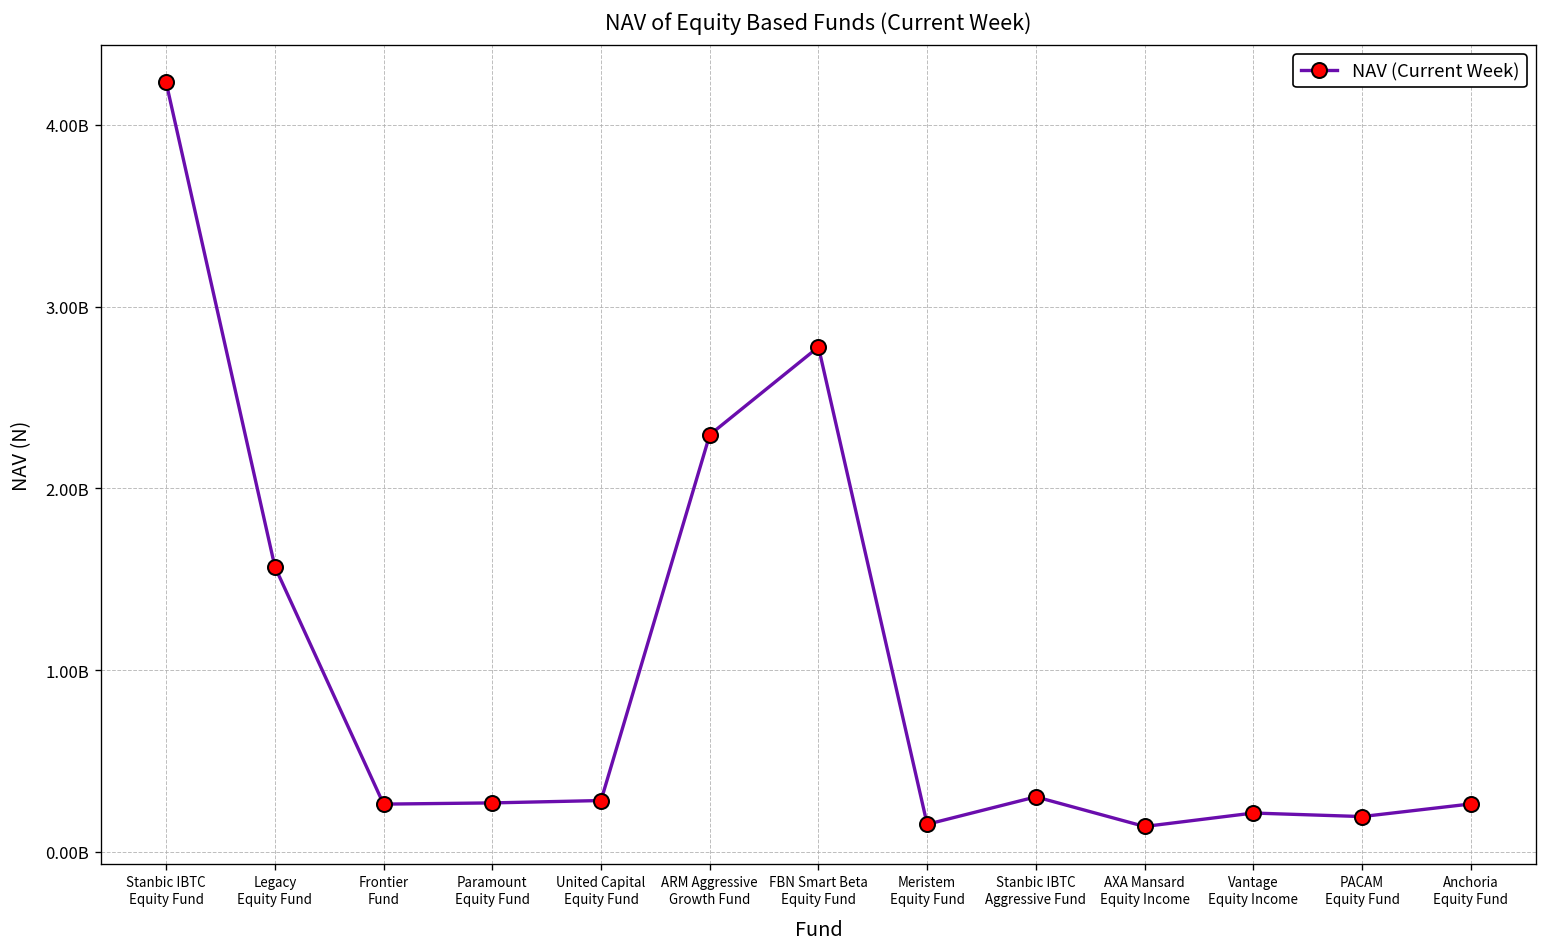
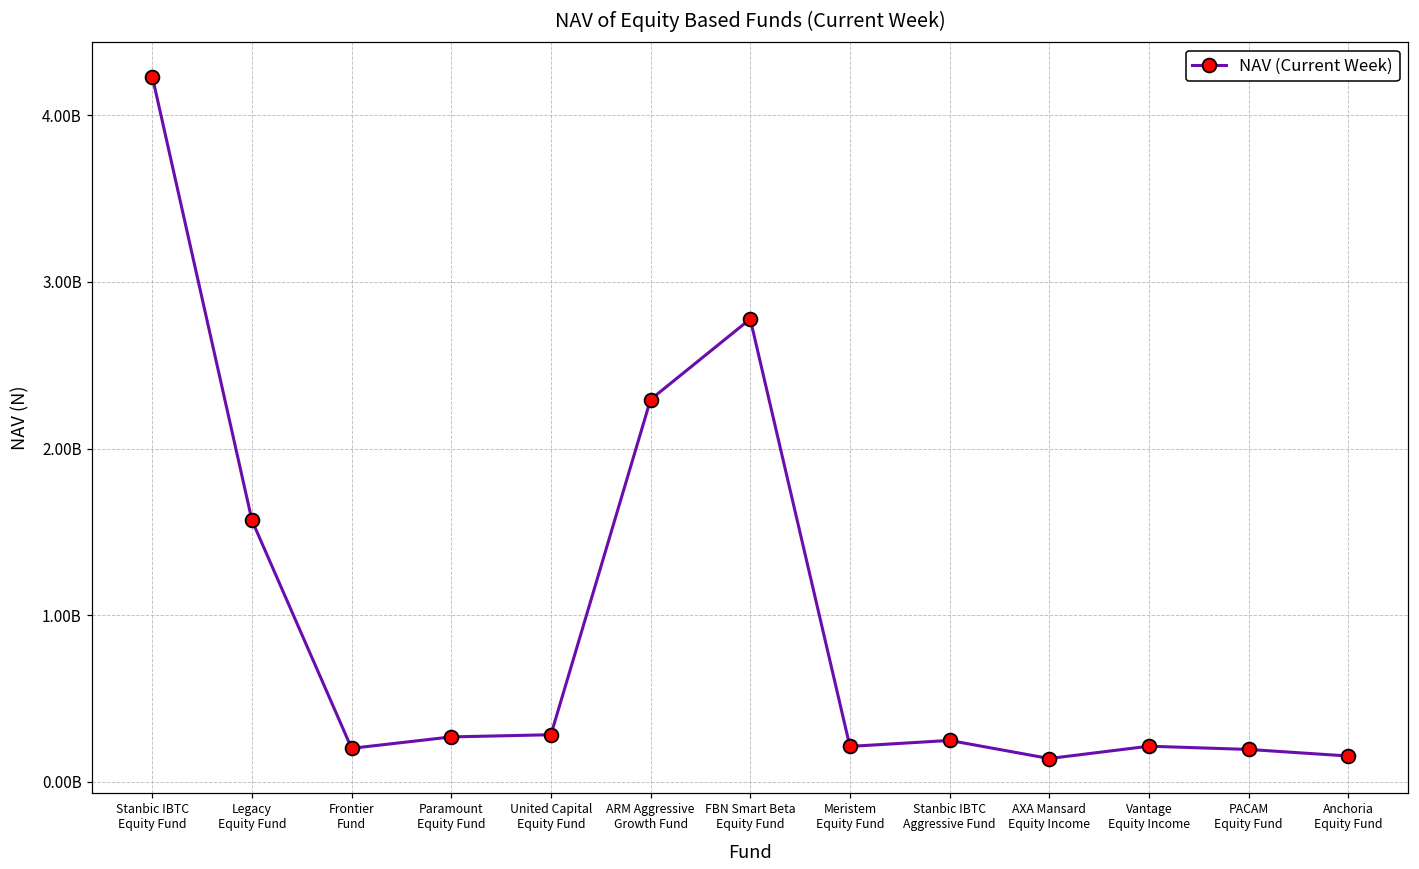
Frontier Fund: 260000000 -> 200000000
Meristem Equity Fund: 150000000 -> 210000000
Stanbic IBTC Aggressive Fund: 300000000 -> 250000000
Anchoria Equity Fund: 260000000 -> 150000000
